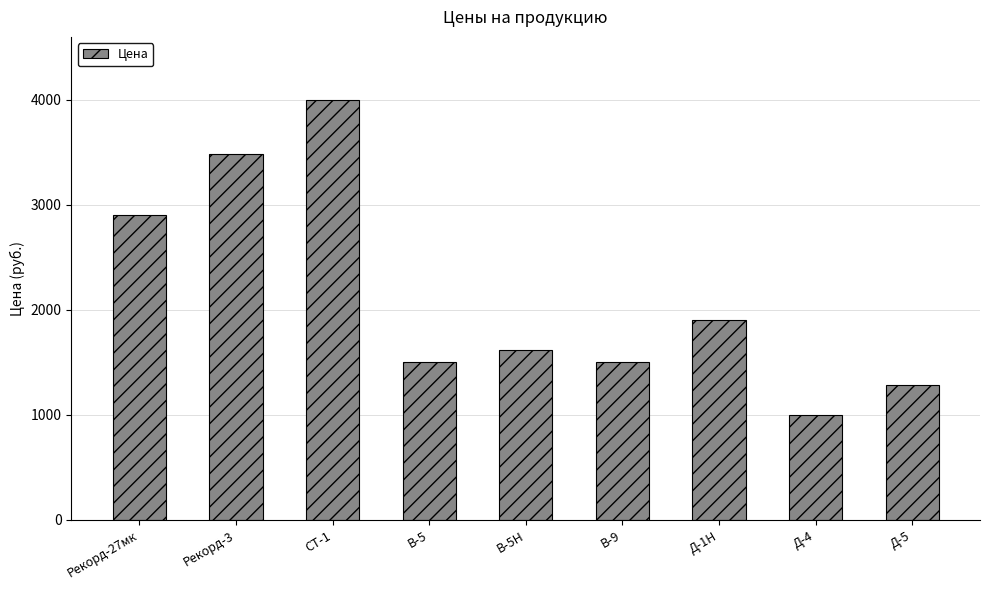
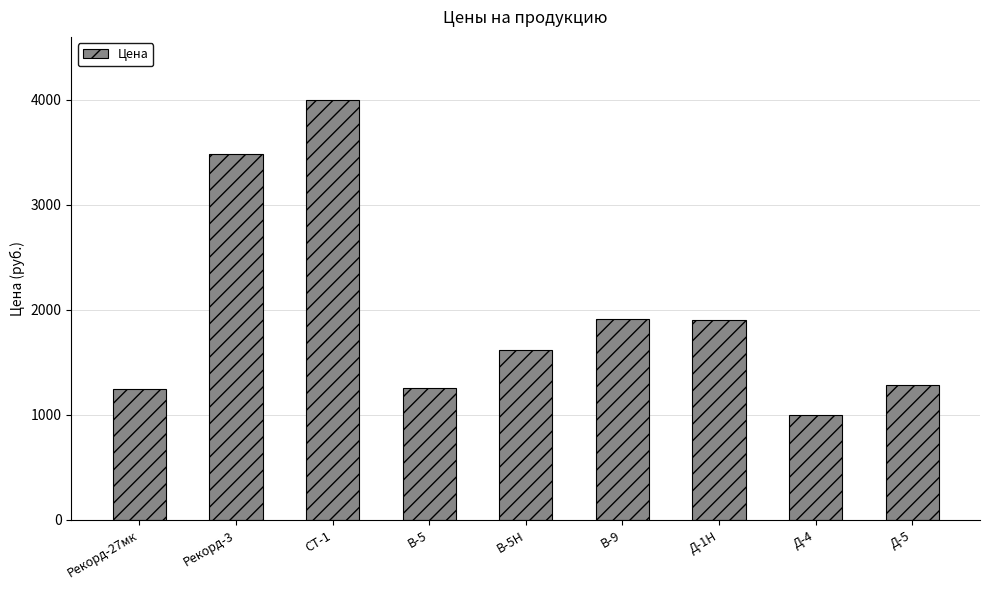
Рекорд-27мк: 2900 -> 1250
В-5: 1500 -> 1260
B-9: 1500 -> 1920
